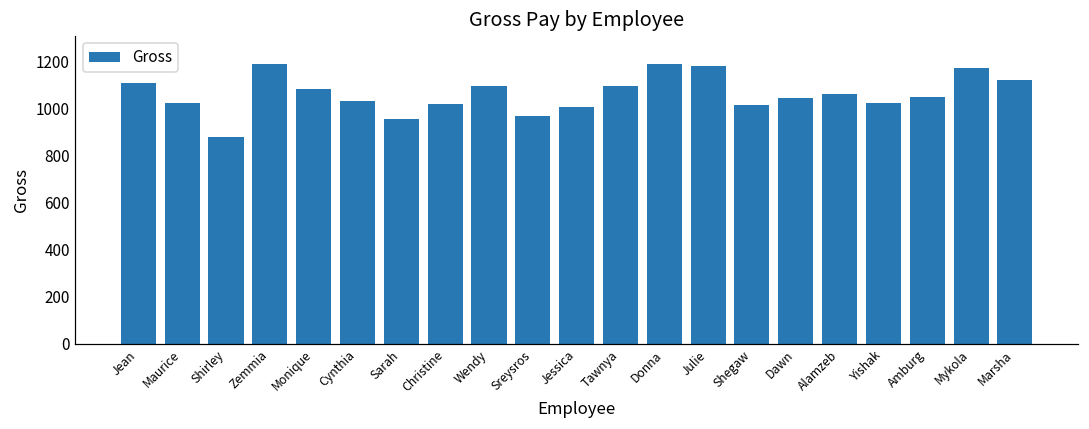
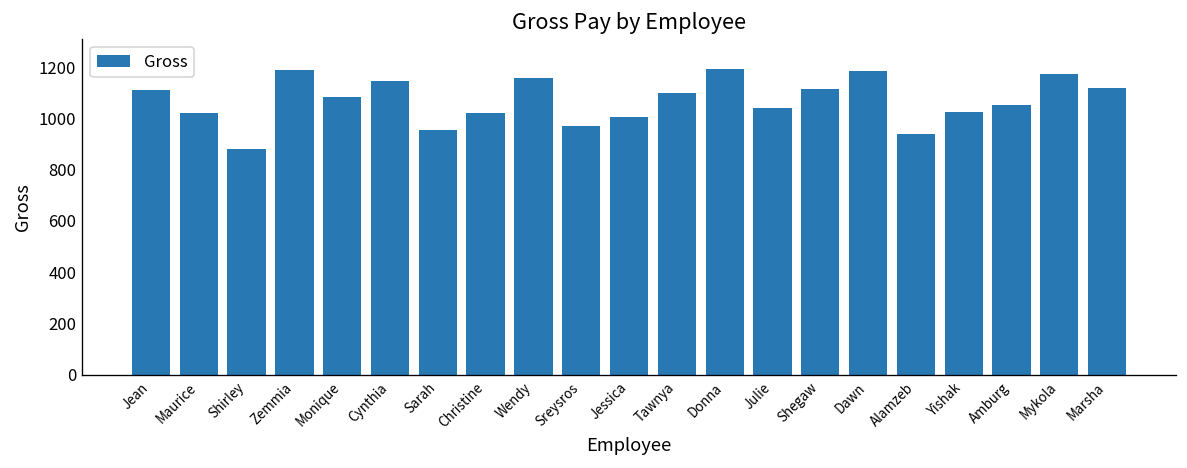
Cynthia: 1030 -> 1150
Wendy: 1100 -> 1160
Julie: 1180 -> 1040
Shegaw: 1010 -> 1110
Dawn: 1040 -> 1180
Alamzeb: 1060 -> 940
